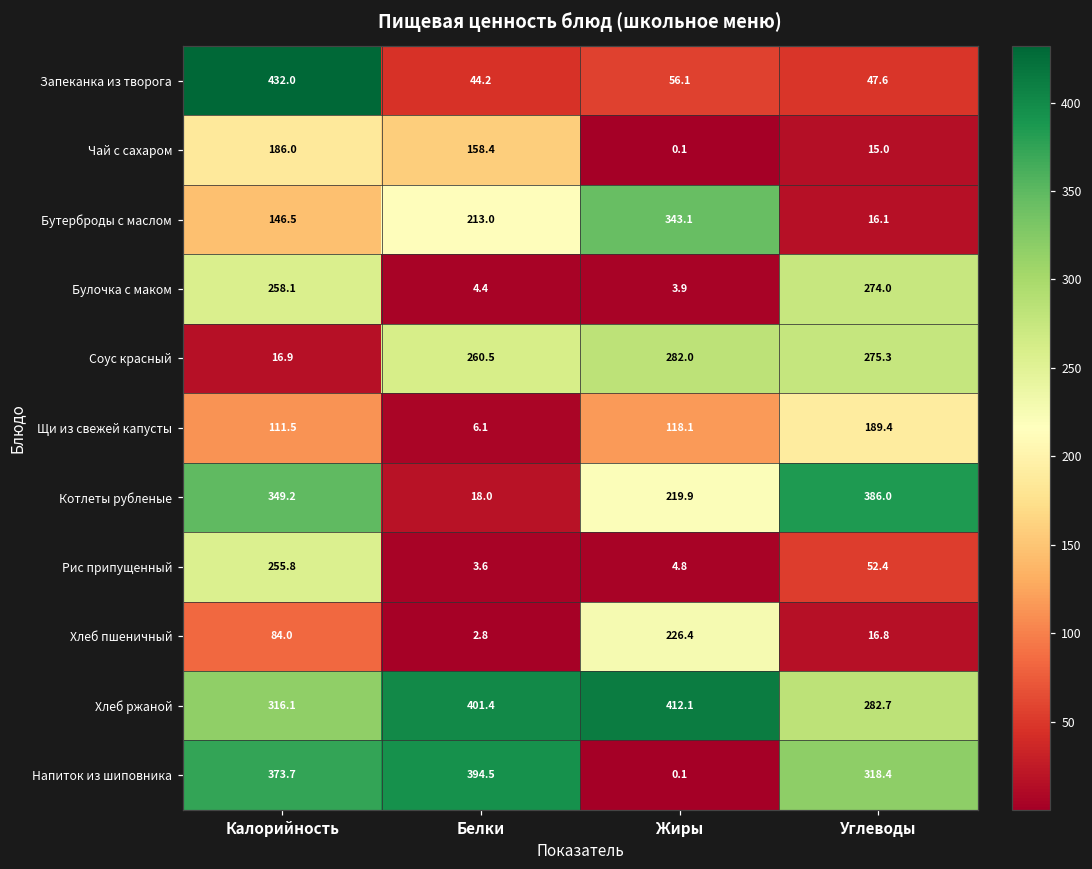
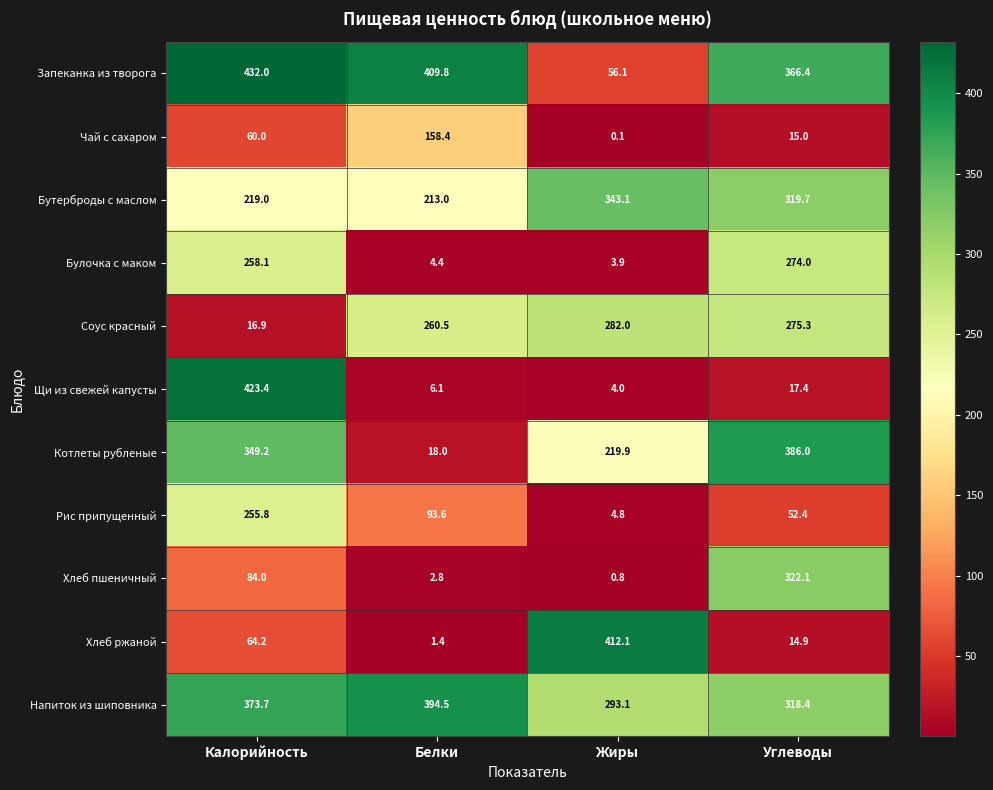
Запеканка из творога, Белки: 44.2 -> 409.8
Запеканка из творога, Углеводы: 47.6 -> 366.4
Чай с сахаром, Калорийность: 186.0 -> 60.0
Бутерброды с маслом, Калорийность: 146.5 -> 219.0
Бутерброды с маслом, Углеводы: 16.1 -> 319.7
Щи из свежей капусты, Калорийность: 111.5 -> 423.4
Щи из свежей капусты, Жиры: 118.1 -> 4.0
Щи из свежей капусты, Углеводы: 189.4 -> 17.4
Рис припущенный, Белки: 3.6 -> 93.6
Хлеб пшеничный, Жиры: 226.4 -> 0.8
Хлеб пшеничный, Углеводы: 16.8 -> 322.1
Хлеб ржаной, Калорийность: 316.1 -> 64.2
Хлеб ржаной, Белки: 401.4 -> 1.4
Хлеб ржаной, Углеводы: 282.7 -> 14.9
Напиток из шиповника, Жиры: 0.1 -> 293.1
